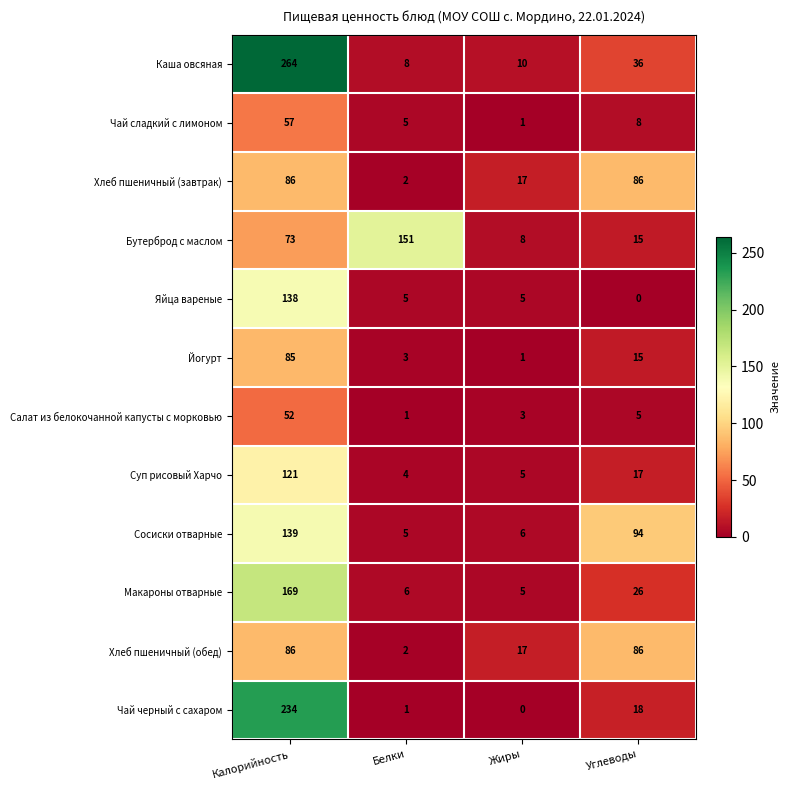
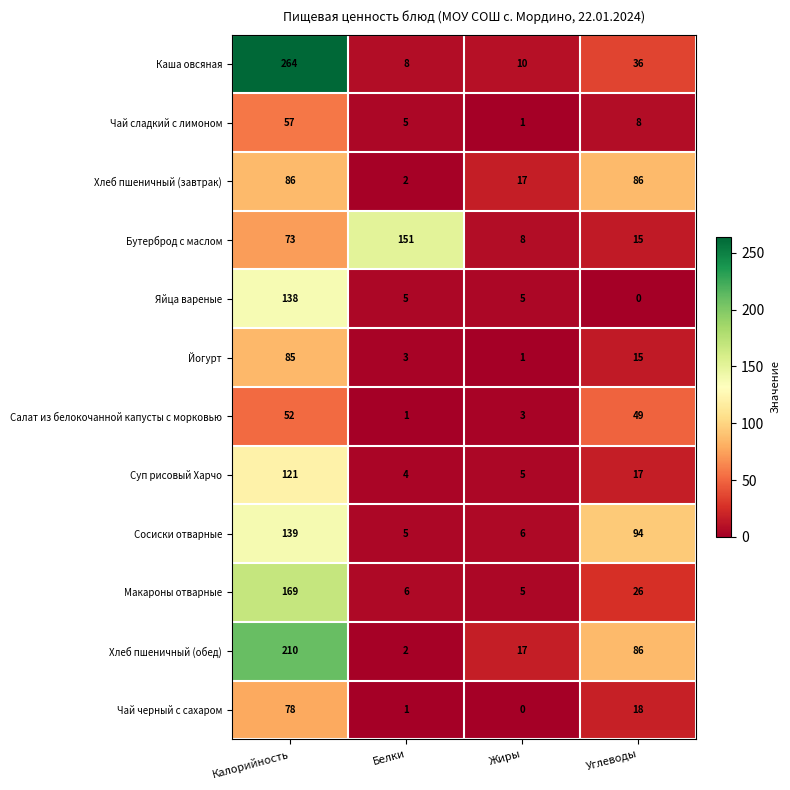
Салат из белокочанной капусты с морковью, Углеводы: 5 -> 49
Хлеб пшеничный (обед), Калорийность: 86 -> 210
Чай черный с сахаром, Калорийность: 234 -> 78
